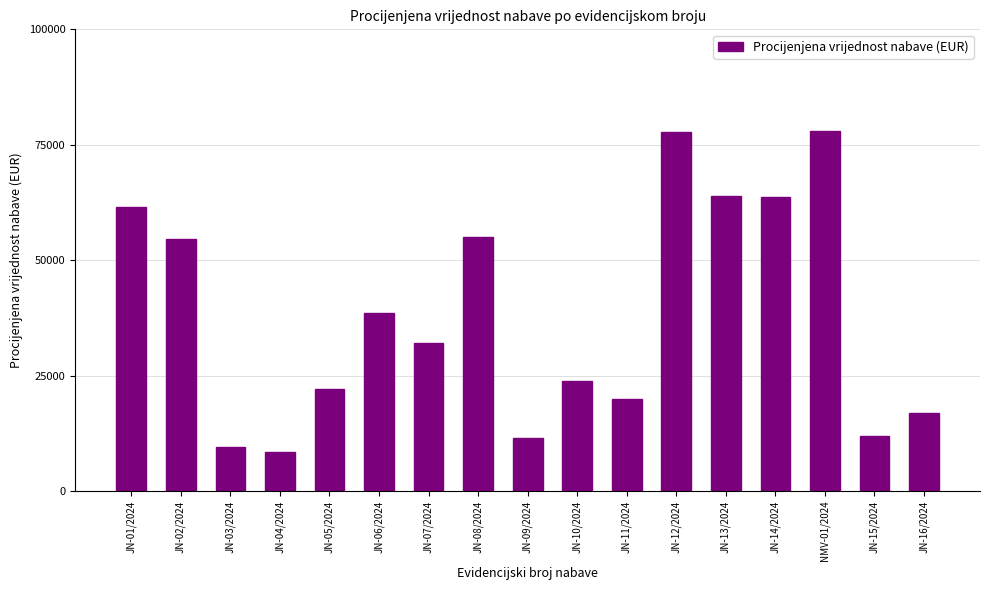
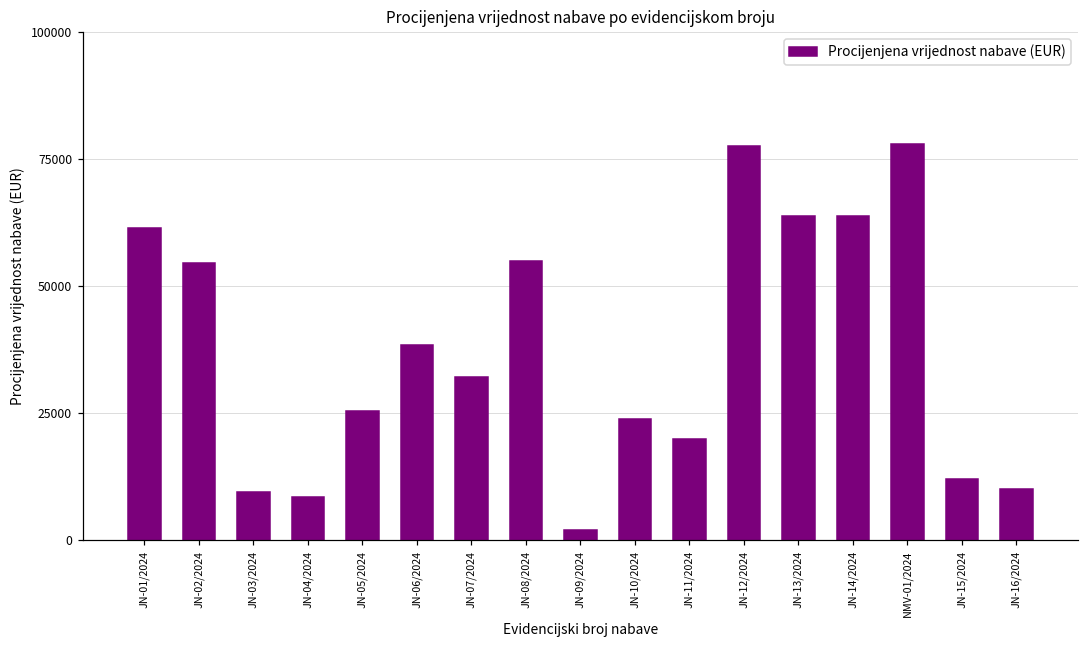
JN-05/2024: 22000 -> 25000
JN-09/2024: 11000 -> 2000
JN-16/2024: 17000 -> 10000
